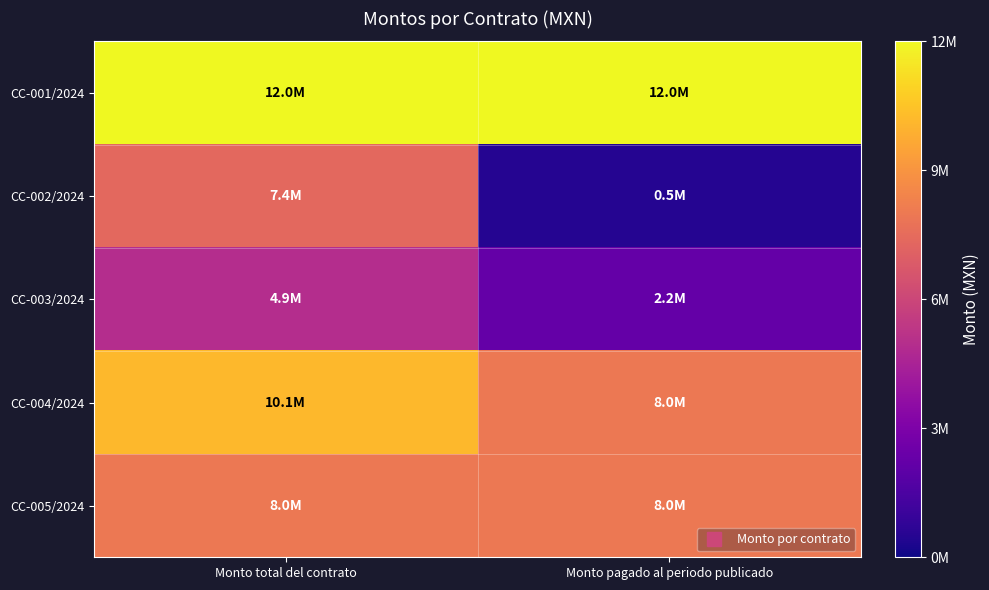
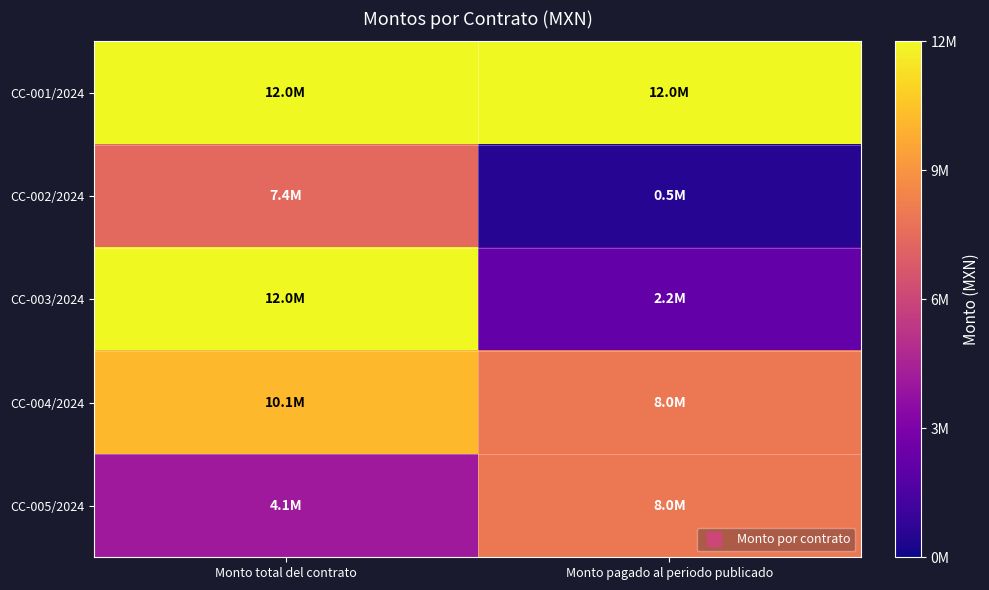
CC-003/2024, Monto total del contrato: 4.9M -> 12.0M
CC-005/2024, Monto total del contrato: 8.0M -> 4.1M
